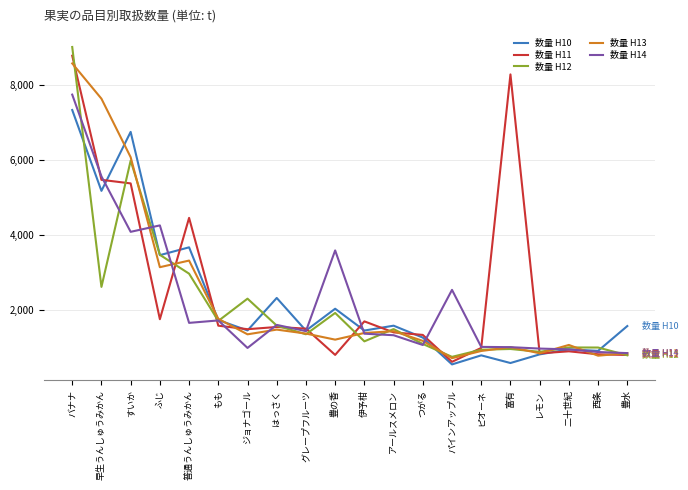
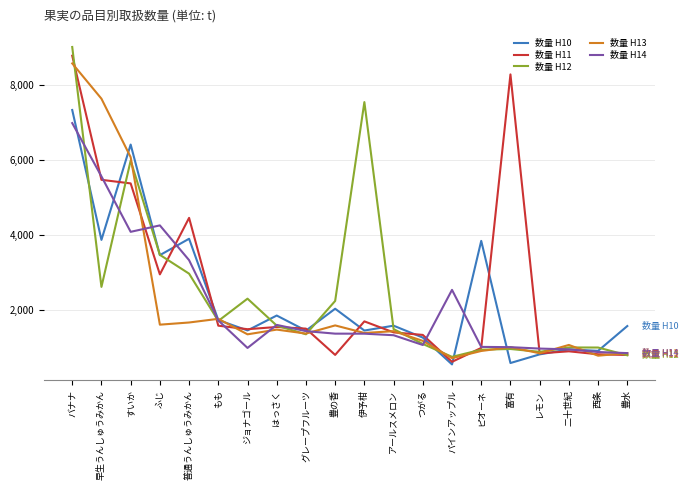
数量 H14, バナナ: 7,700 -> 7,000
数量 H10, 早生うんしゅうみかん: 5,200 -> 3,900
数量 H10, すいか: 6,800 -> 6,400
数量 H11, ふじ: 1,700 -> 2,900
数量 H13, ふじ: 3,100 -> 1,600
数量 H10, 普通うんしゅうみかん: 3,700 -> 3,900
数量 H13, 普通うんしゅうみかん: 3,300 -> 1,700
数量 H14, 普通うんしゅうみかん: 1,600 -> 3,300
数量 H10, はっさく: 2,300 -> 1,800
数量 H12, 豊の香: 1,900 -> 2,200
数量 H13, 豊の香: 1,200 -> 1,600
数量 H14, 豊の香: 3,600 -> 1,400
数量 H12, 伊予柑: 1,200 -> 7,500
数量 H10, ピオーネ: 800 -> 3,800
